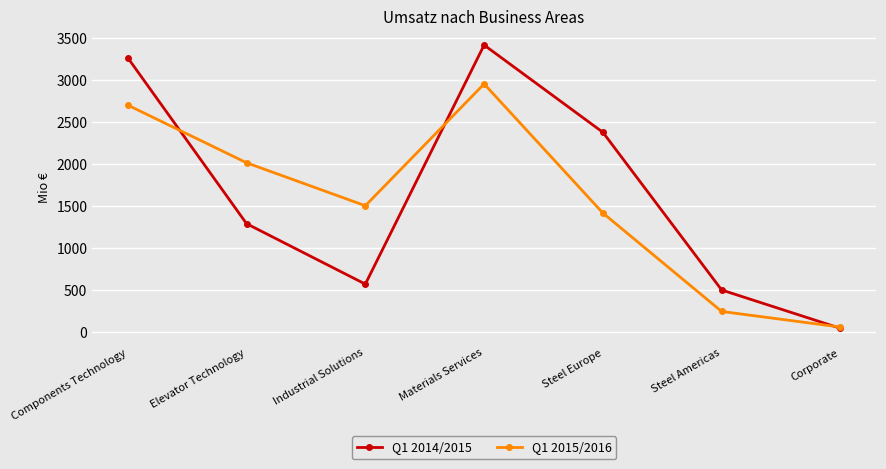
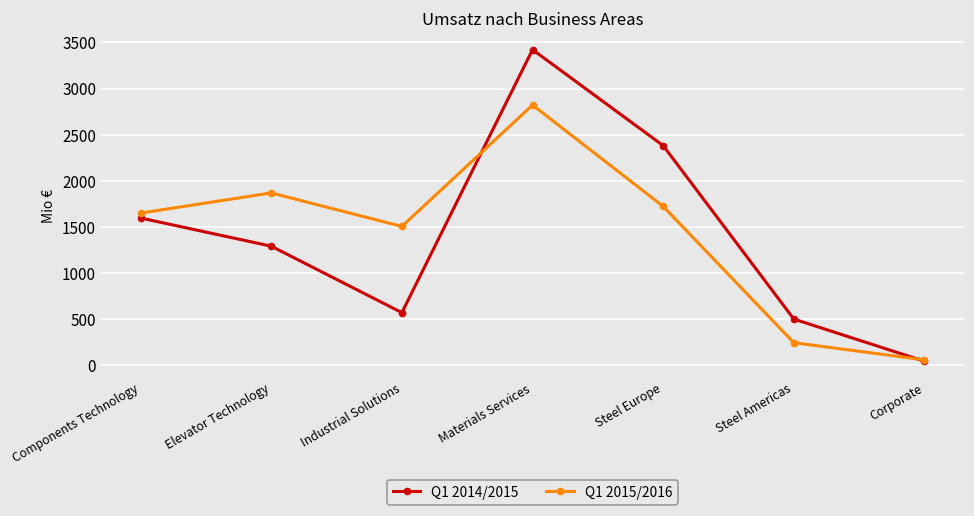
Q1 2014/2015, Components Technology: 3300 -> 1600
Q1 2015/2016, Components Technology: 2700 -> 1700
Q1 2015/2016, Elevator Technology: 2000 -> 1900
Q1 2015/2016, Materials Services: 3000 -> 2800
Q1 2015/2016, Steel Europe: 1400 -> 1700
